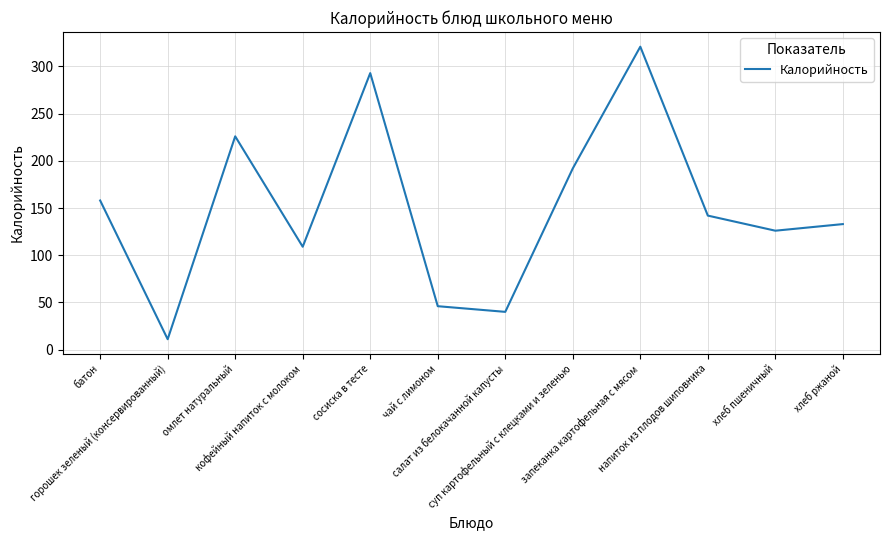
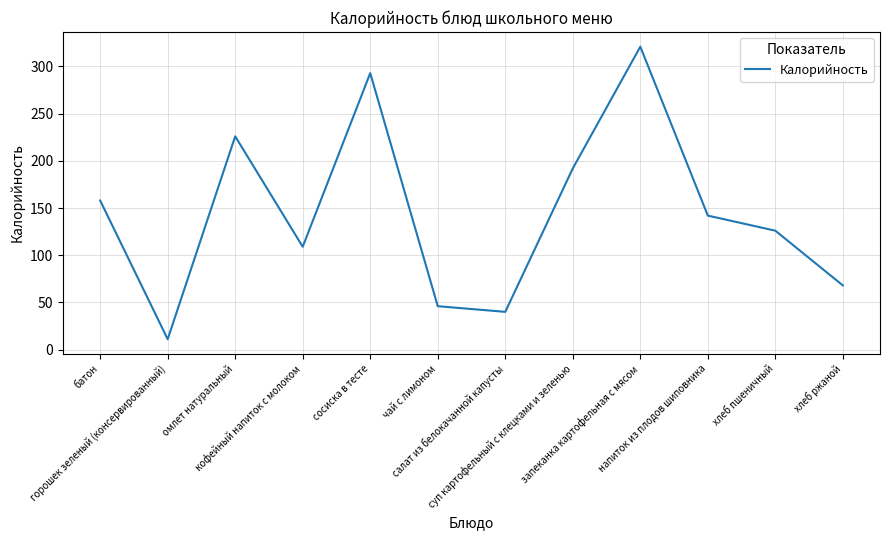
хлеб ржаной: 130 -> 70
